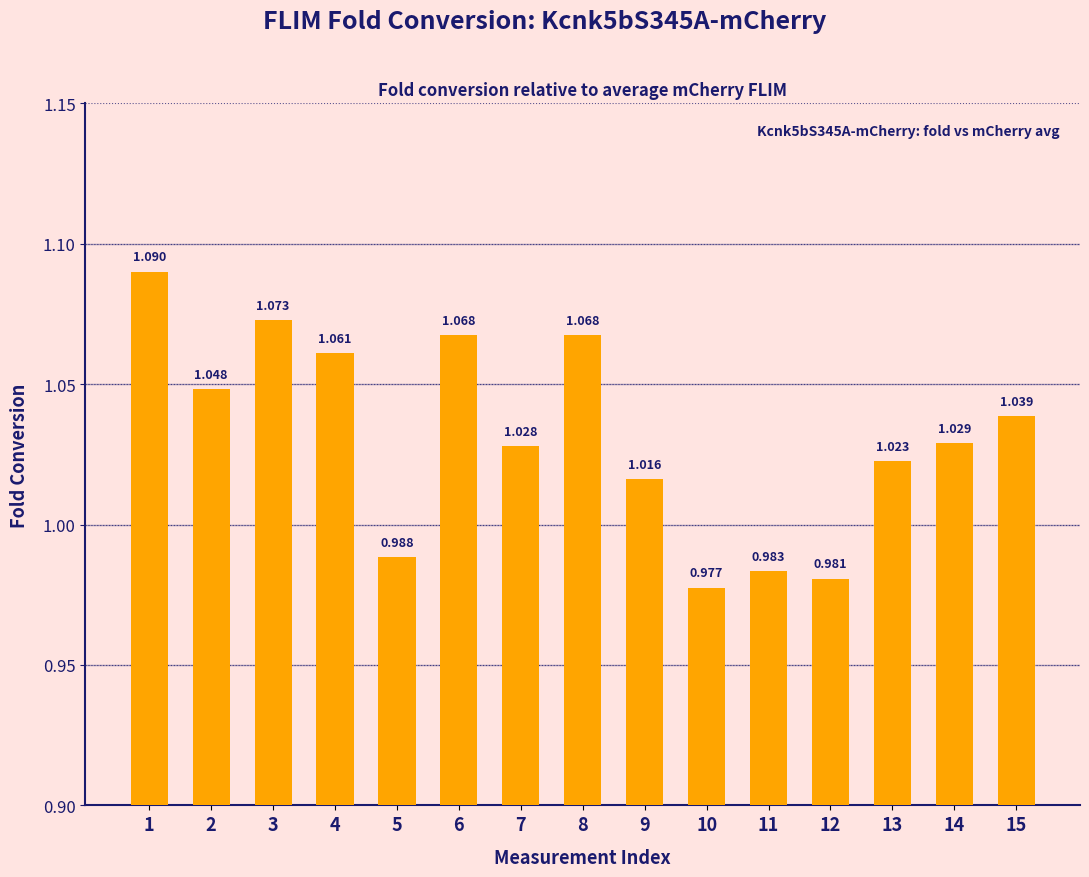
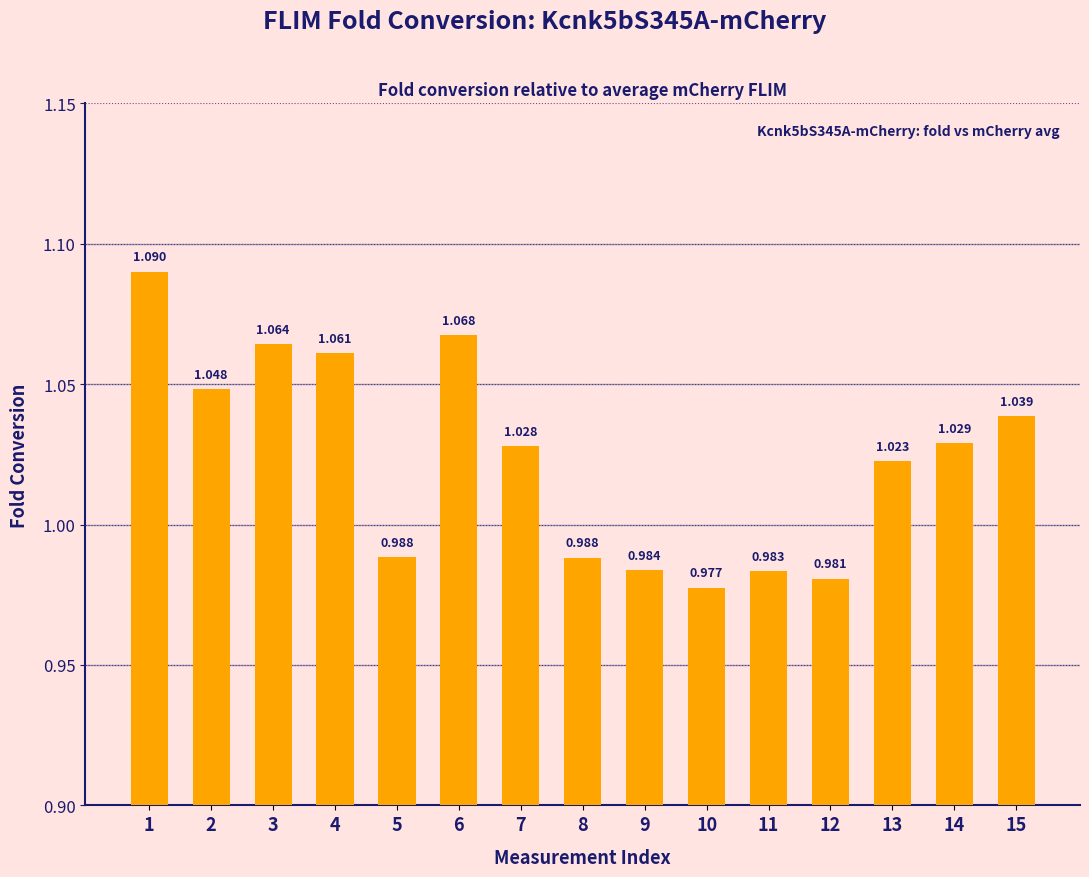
3: 1.073 -> 1.064
8: 1.068 -> 0.988
9: 1.016 -> 0.984
